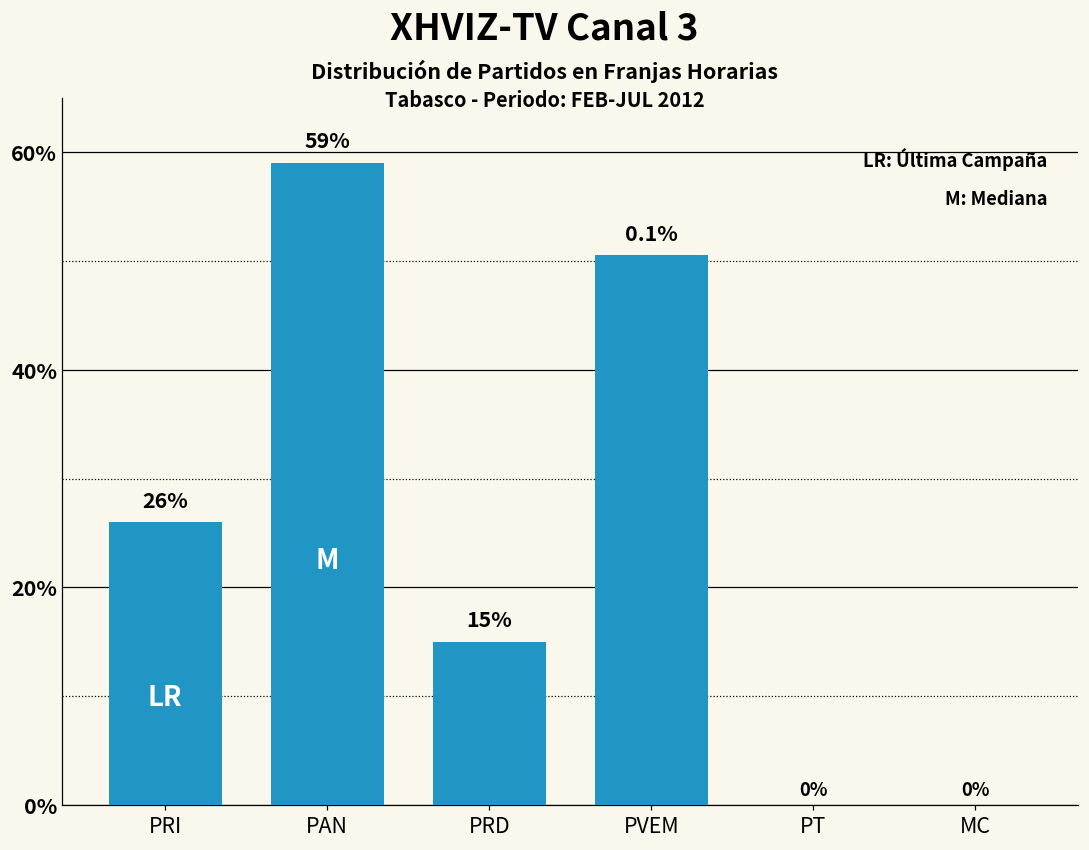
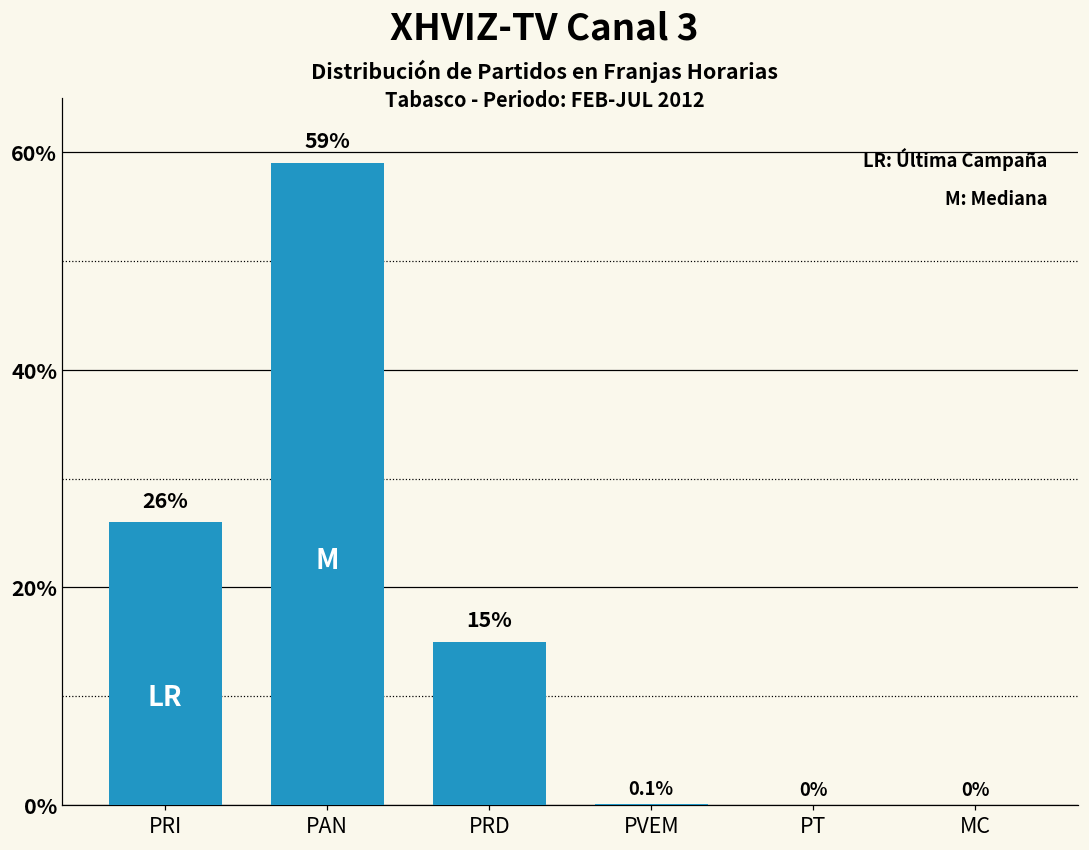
PVEM: 51% -> 0%
